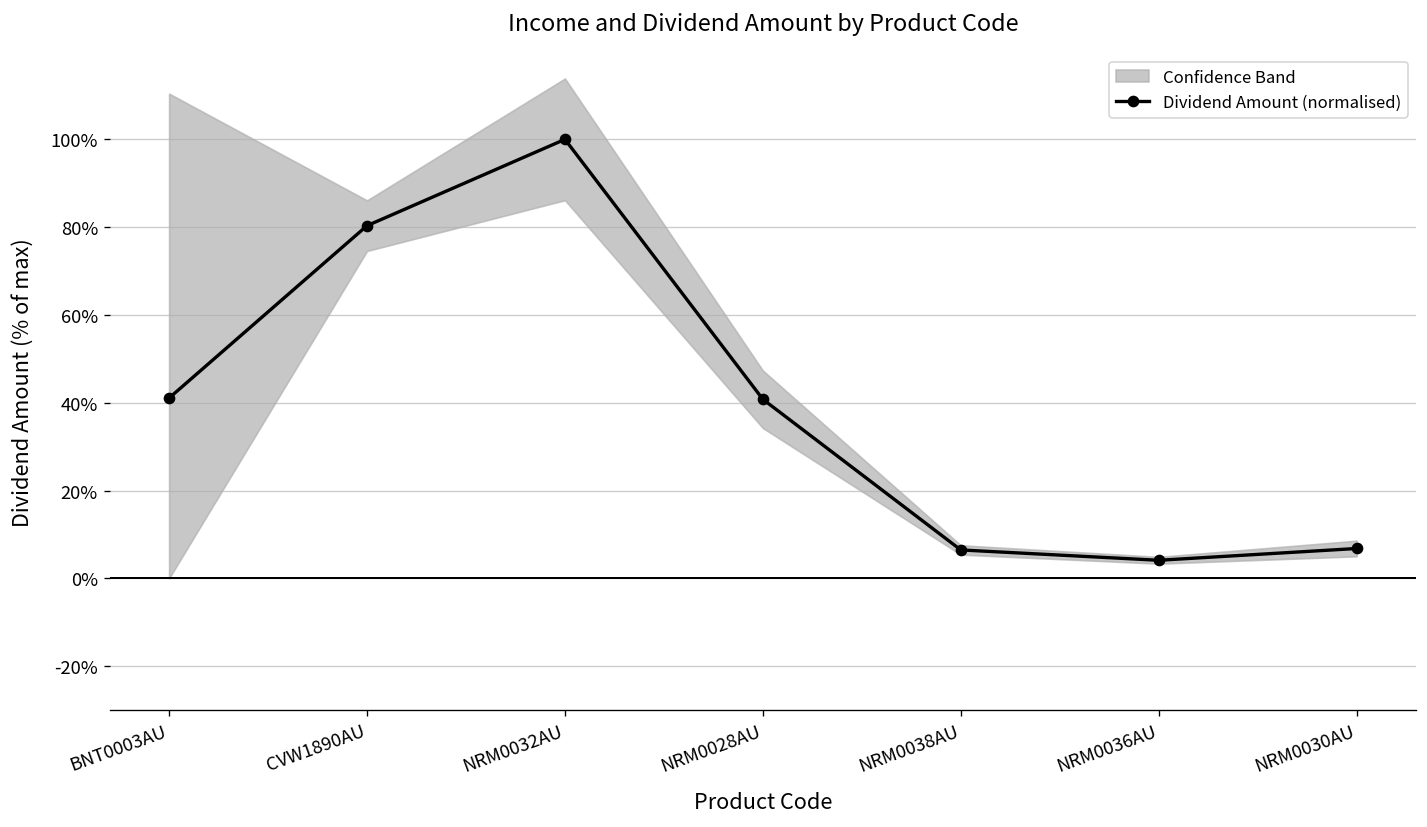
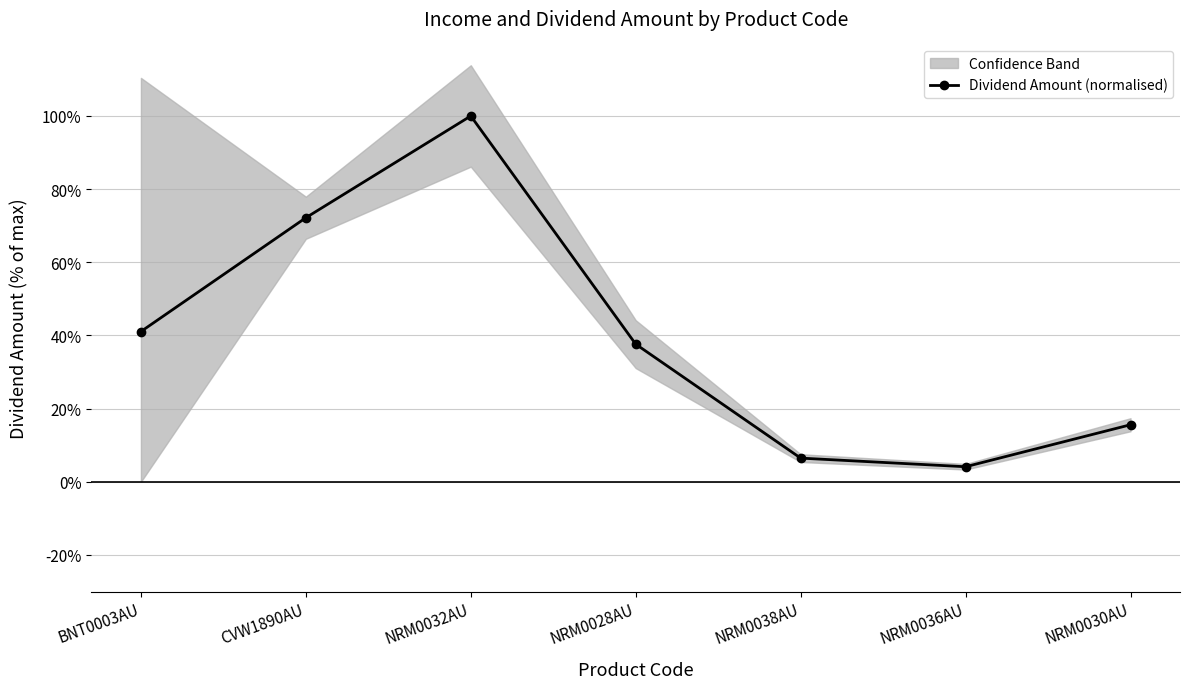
Dividend Amount (normalised), CVW1890AU: 80% -> 72%
Dividend Amount (normalised), NRM0028AU: 41% -> 38%
Dividend Amount (normalised), NRM0030AU: 7% -> 16%
